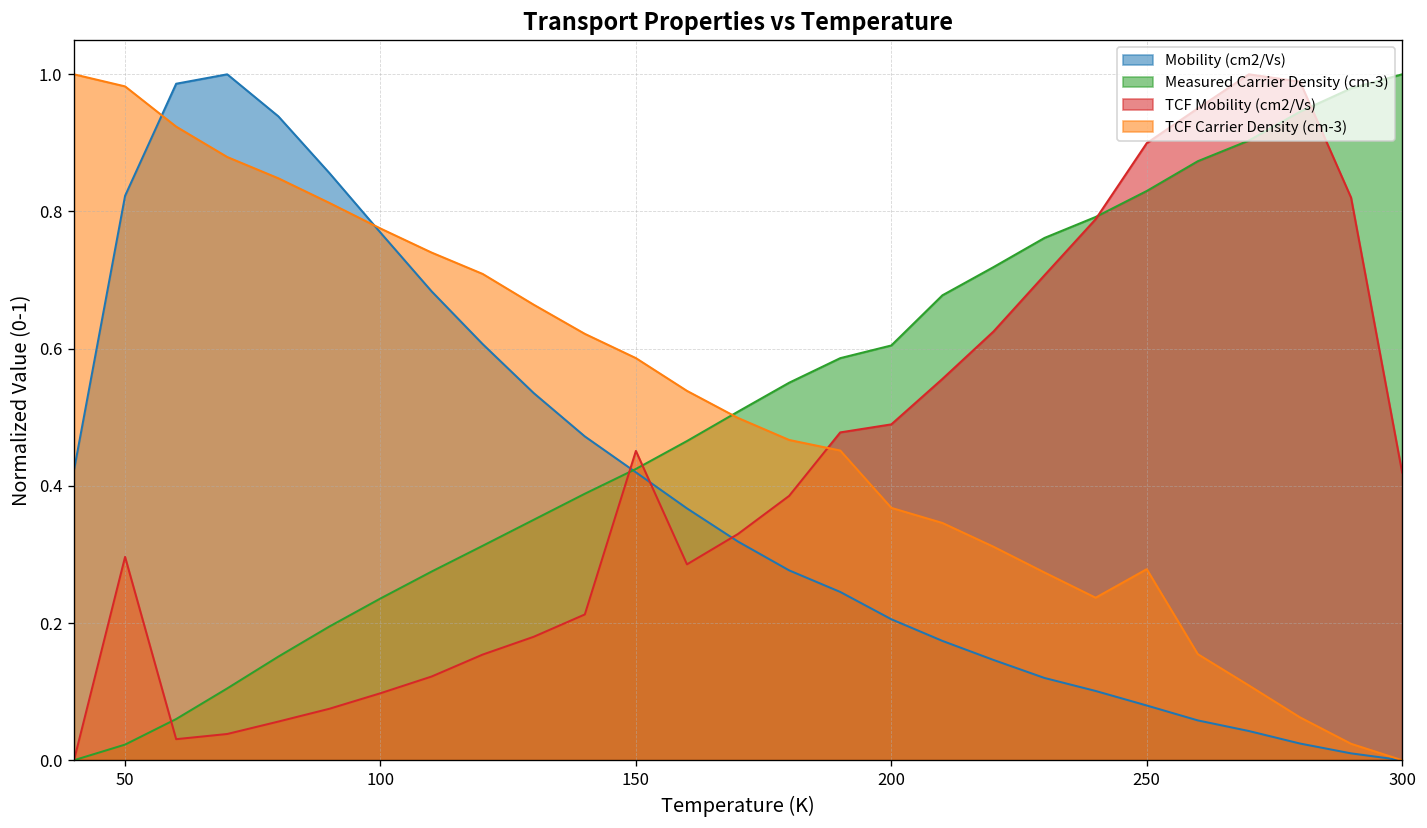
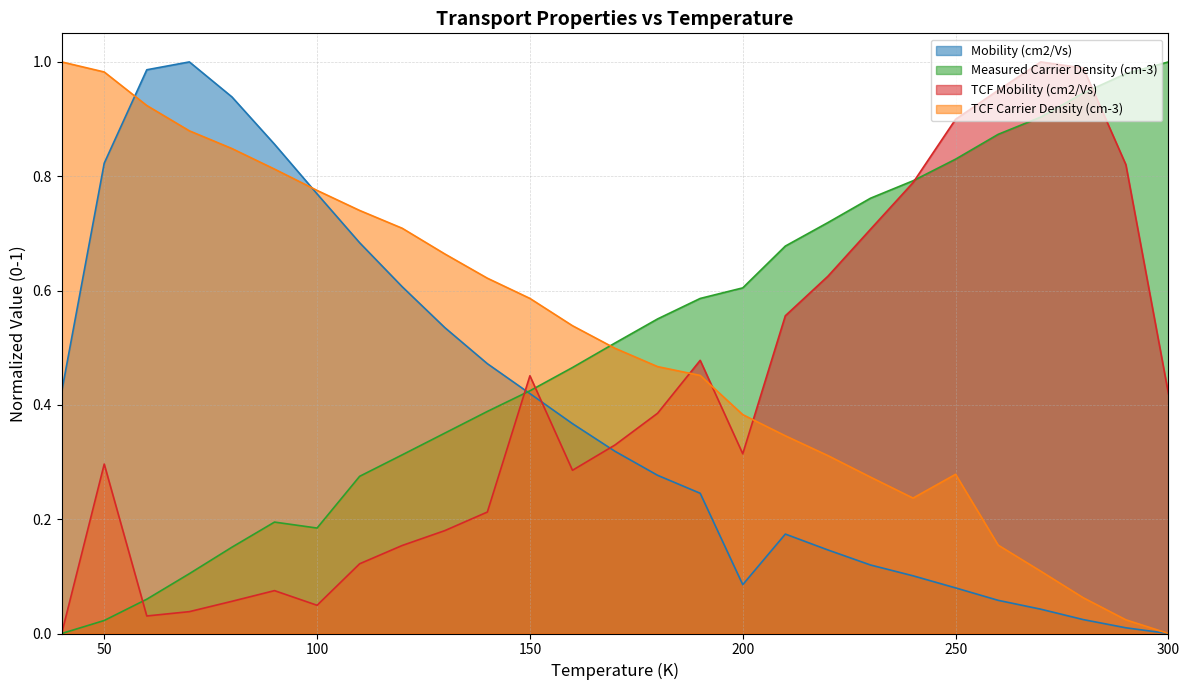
Measured Carrier Density (cm-3), 100: 0.24 -> 0.18
TCF Mobility (cm2/Vs), 100: 0.10 -> 0.05
Mobility (cm2/Vs), 200: 0.21 -> 0.09
TCF Mobility (cm2/Vs), 200: 0.49 -> 0.31
TCF Carrier Density (cm-3), 200: 0.37 -> 0.38
